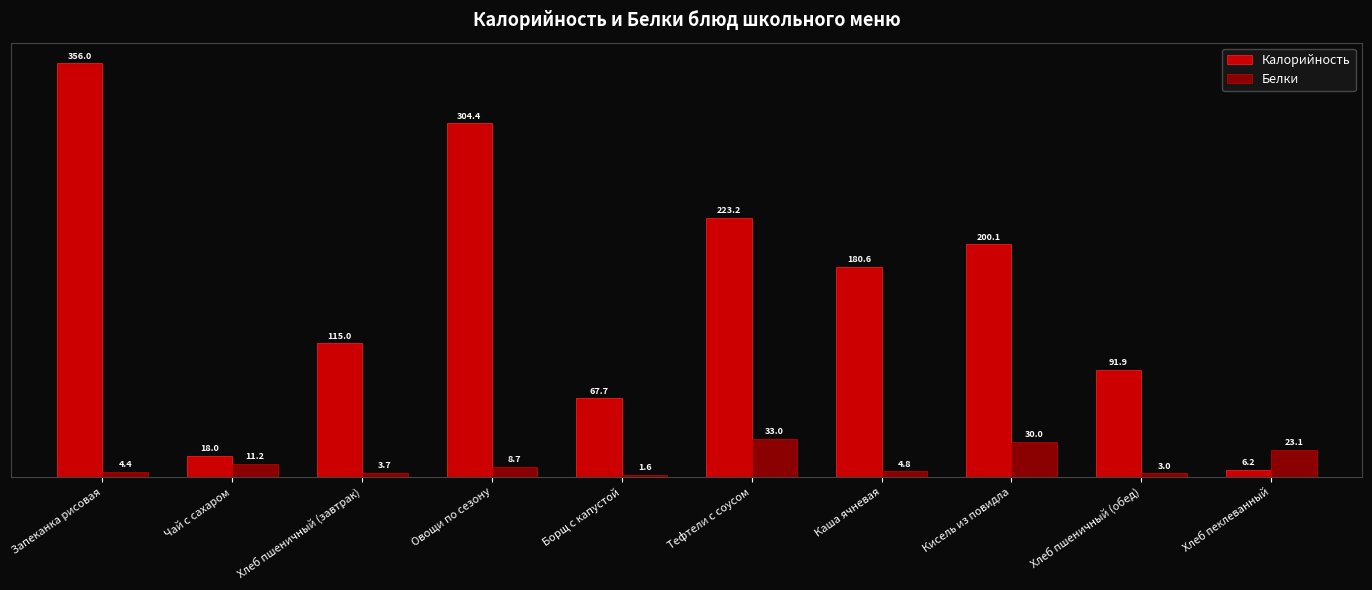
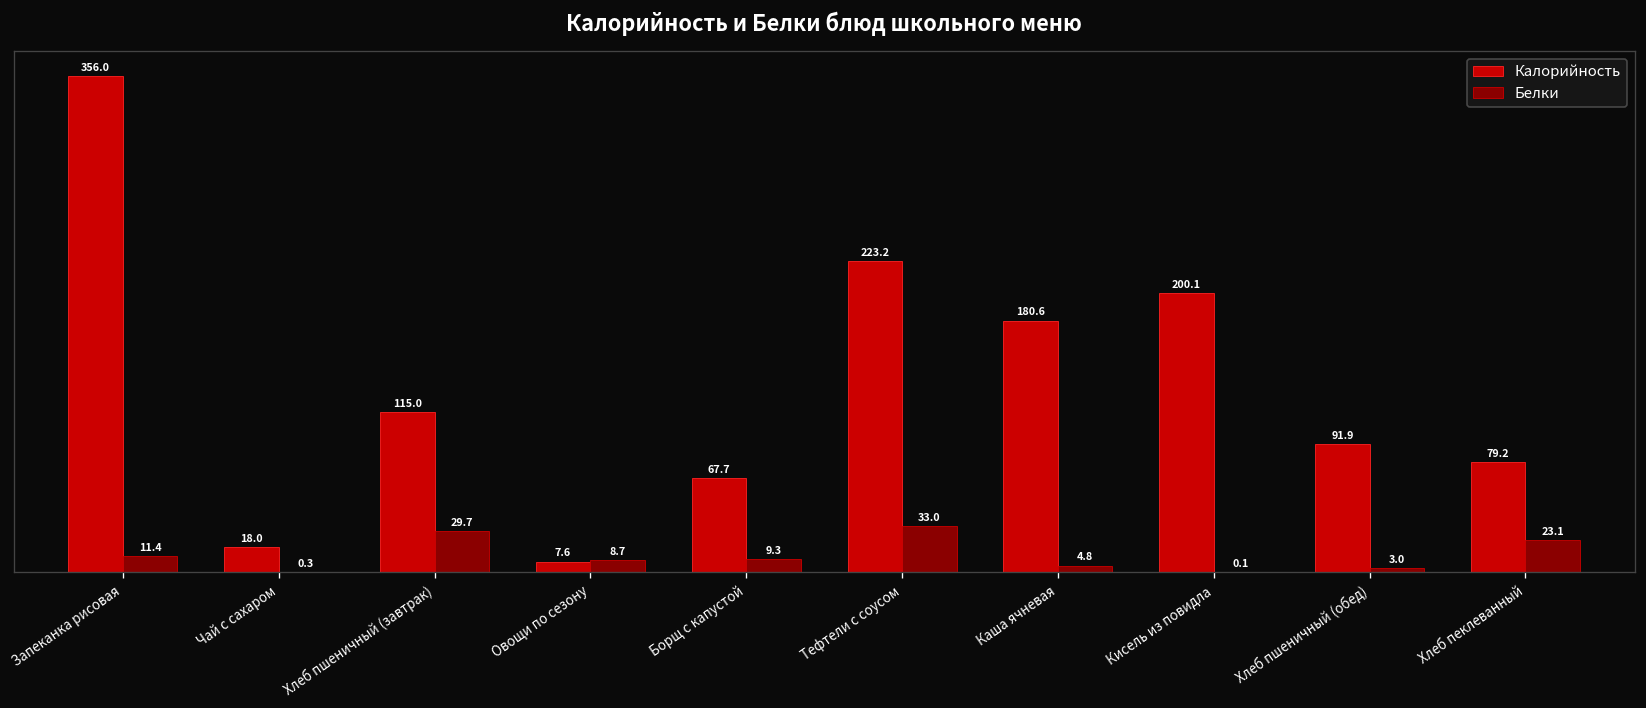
Белки, Запеканка рисовая: 4.4 -> 11.4
Белки, Чай с сахаром: 11.2 -> 0.3
Белки, Хлеб пшеничный (завтрак): 3.7 -> 29.7
Калорийность, Овощи по сезону: 304.4 -> 7.6
Белки, Борщ с капустой: 1.6 -> 9.3
Белки, Кисель из повидла: 30.0 -> 0.1
Калорийность, Хлеб пеклеванный: 6.2 -> 79.2
